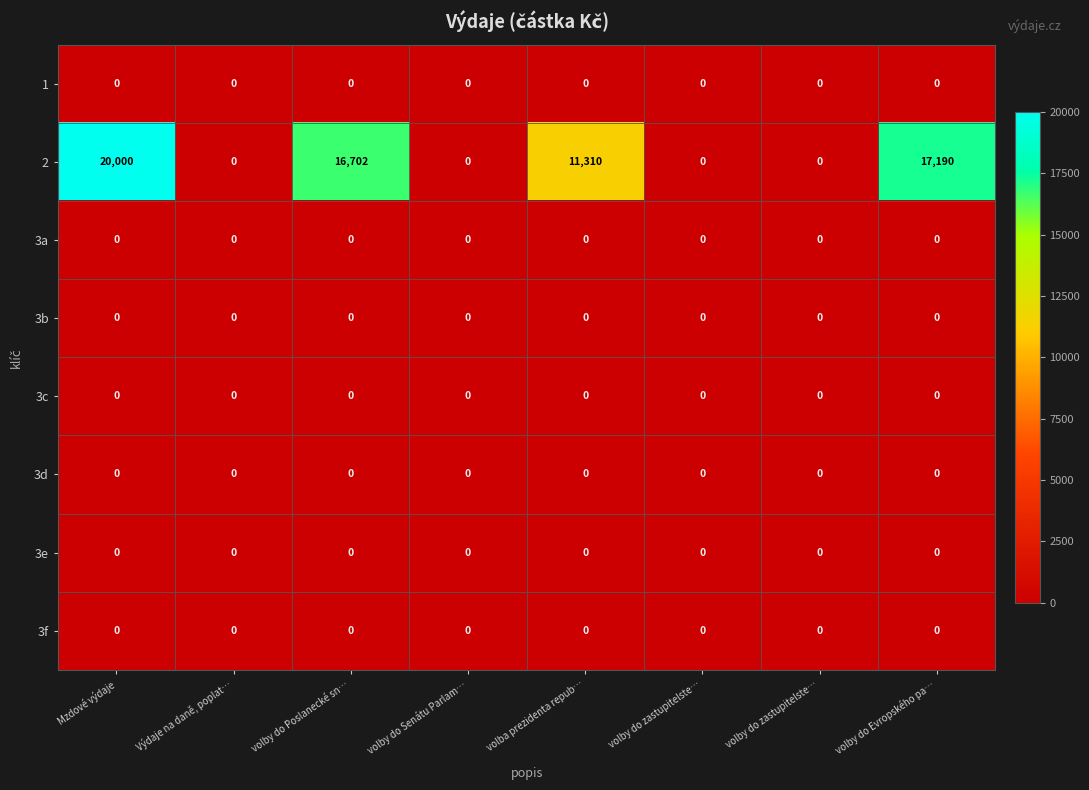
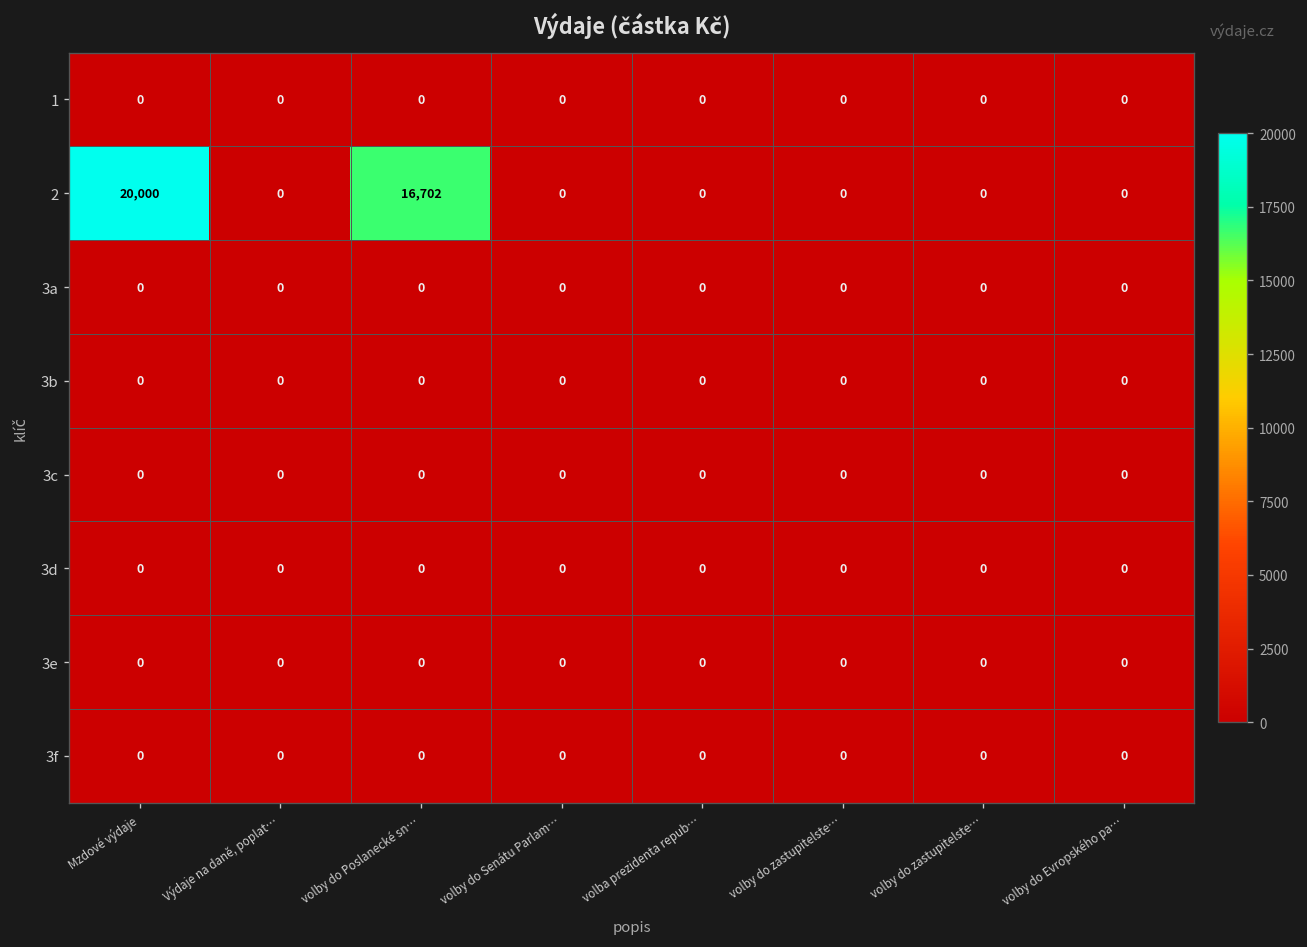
2, volba prezidenta repub…: 11,310 -> 0
2, volby do Evropského pa…: 17,190 -> 0
